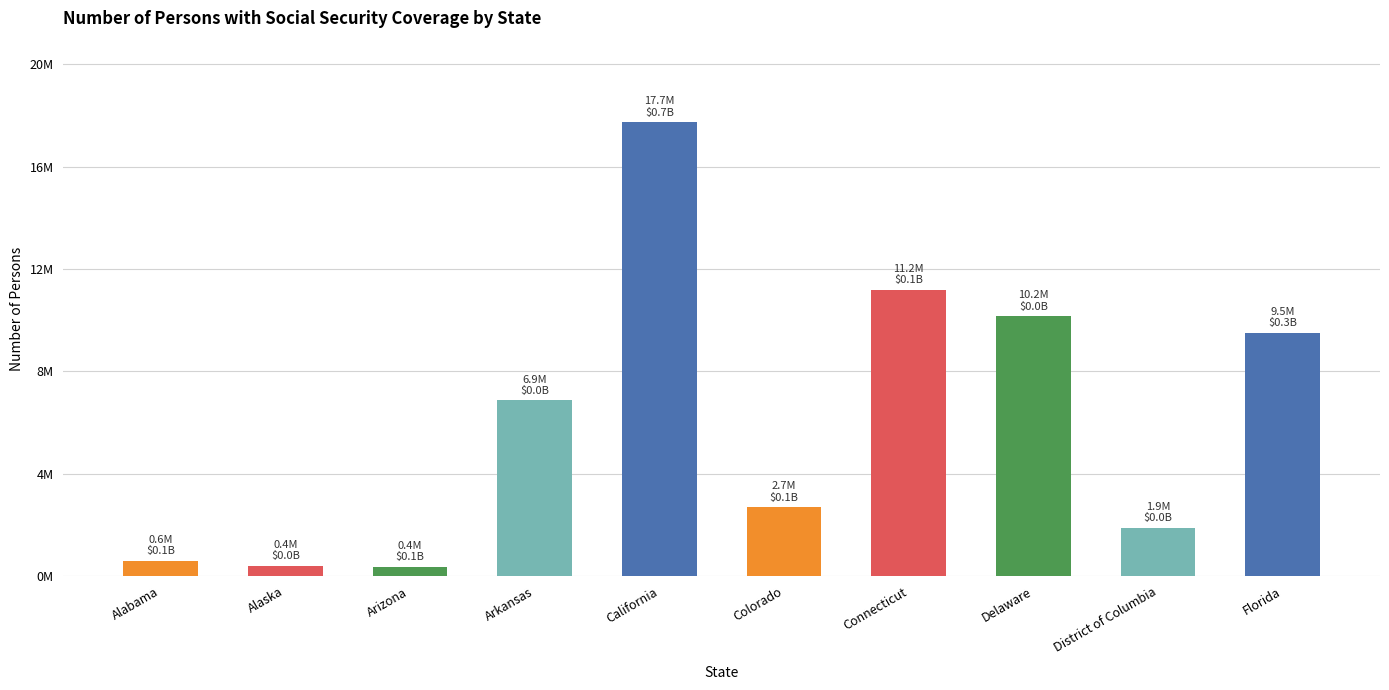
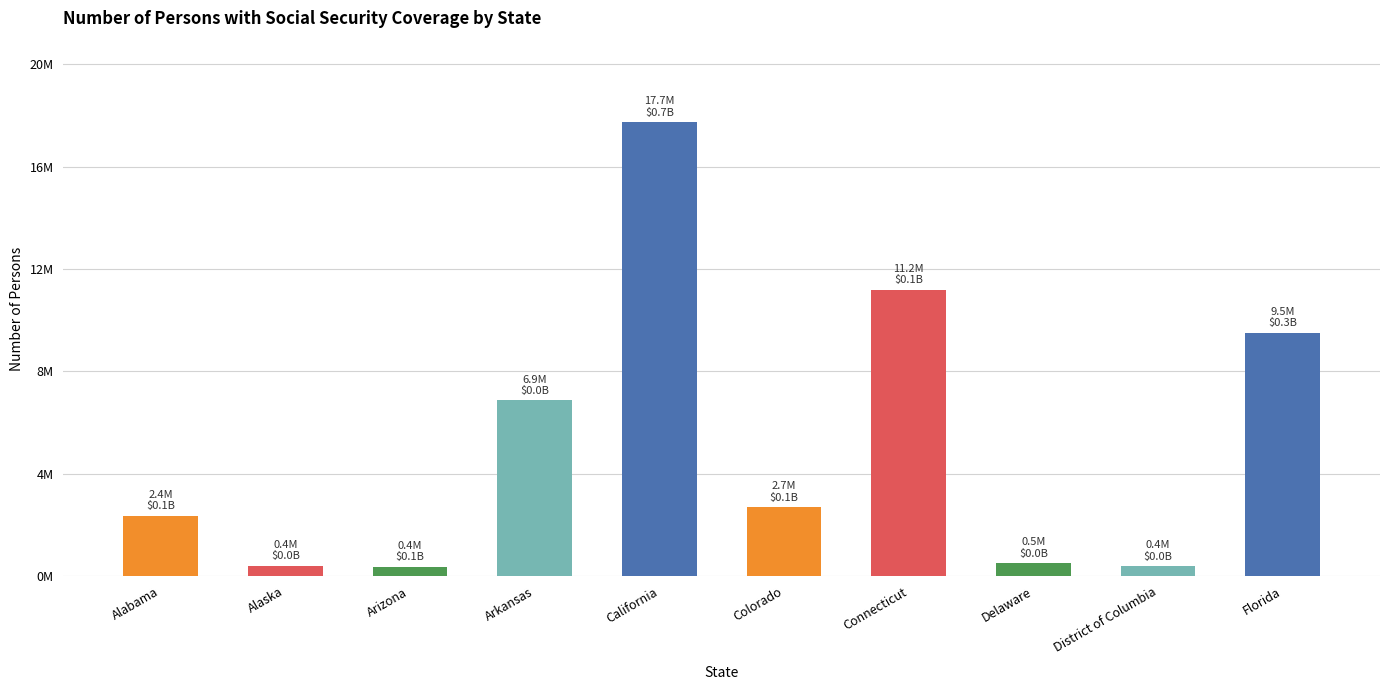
Alabama: 0.6M -> 2.4M
Delaware: 10.2M -> 0.5M
District of Columbia: 1.9M -> 0.4M
